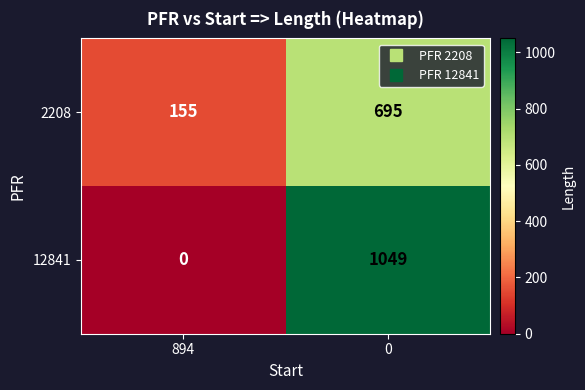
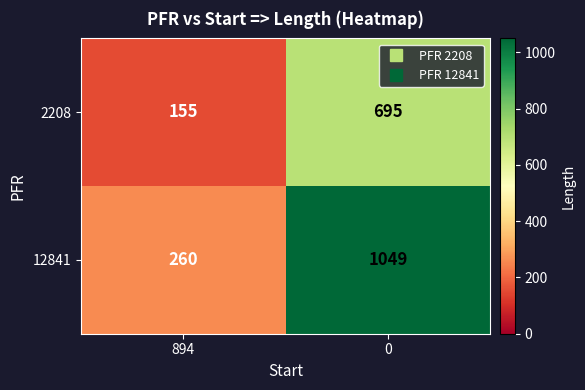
12841, 894: 0 -> 260
